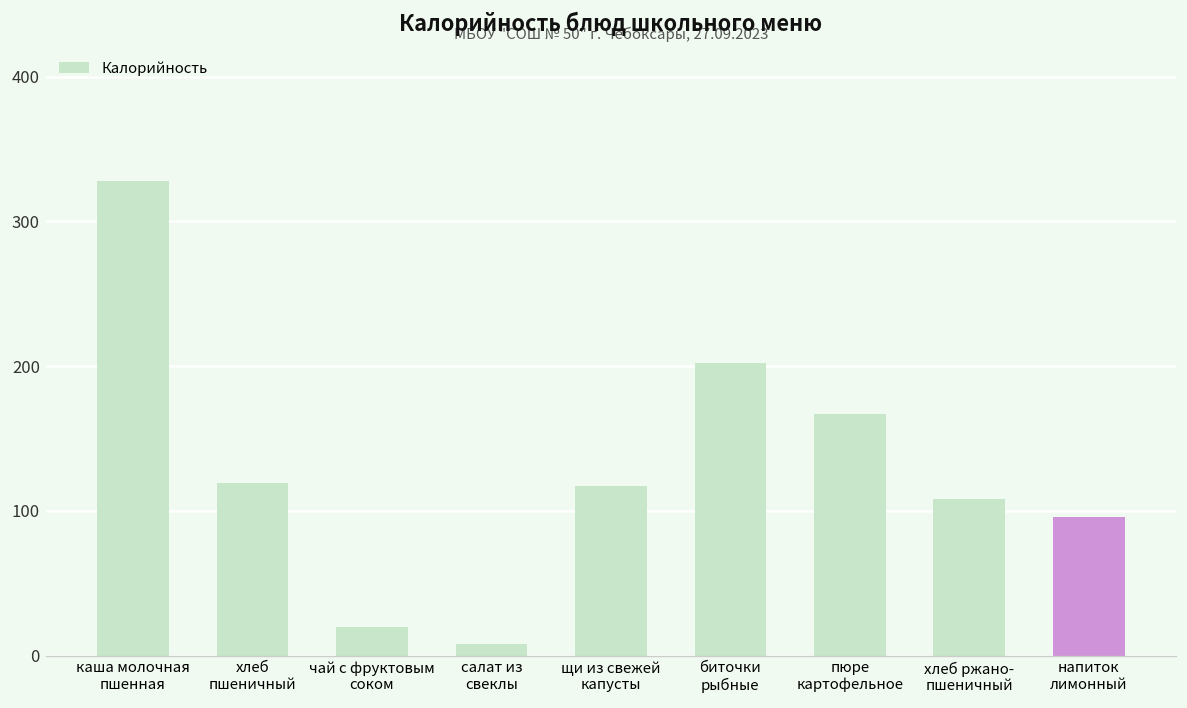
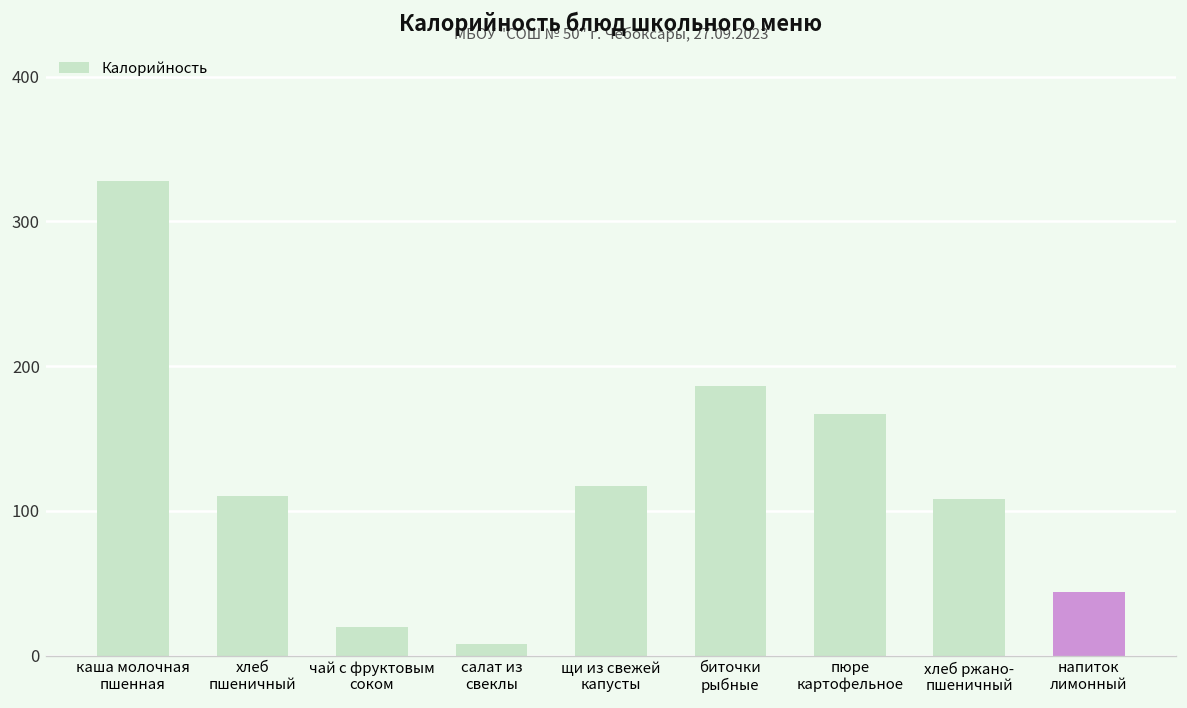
хлеб пшеничный: 119 -> 110
биточки рыбные: 202 -> 186
напиток лимонный: 96 -> 44
